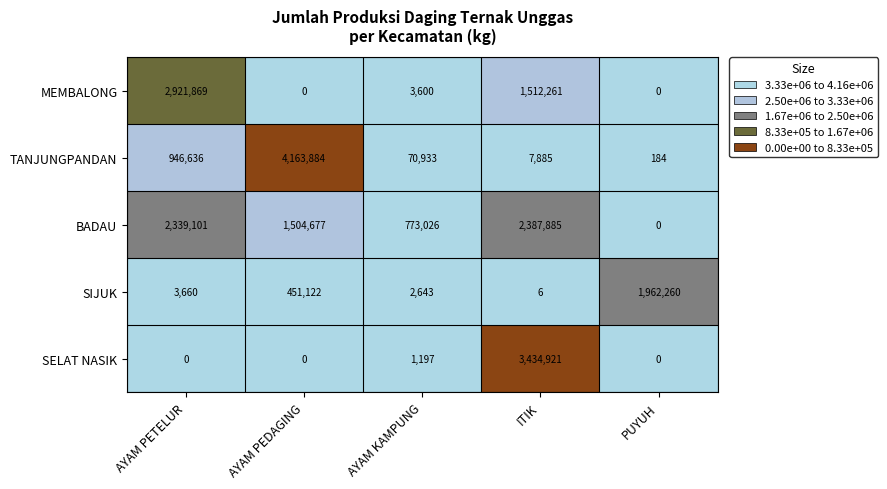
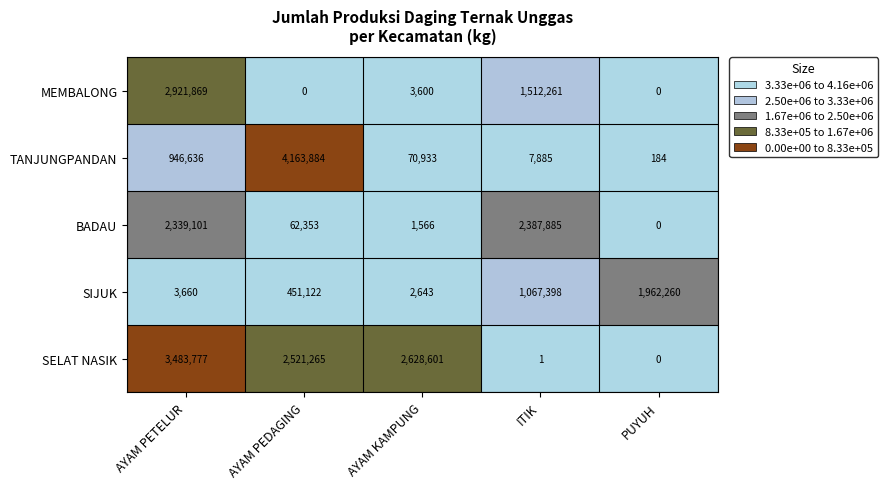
BADAU, AYAM PEDAGING: 1,504,677 -> 62,353
BADAU, AYAM KAMPUNG: 773,026 -> 1,566
SIJUK, ITIK: 6 -> 1,067,398
SELAT NASIK, AYAM PETELUR: 0 -> 3,483,777
SELAT NASIK, AYAM PEDAGING: 0 -> 2,521,265
SELAT NASIK, AYAM KAMPUNG: 1,197 -> 2,628,601
SELAT NASIK, ITIK: 3,434,921 -> 1
